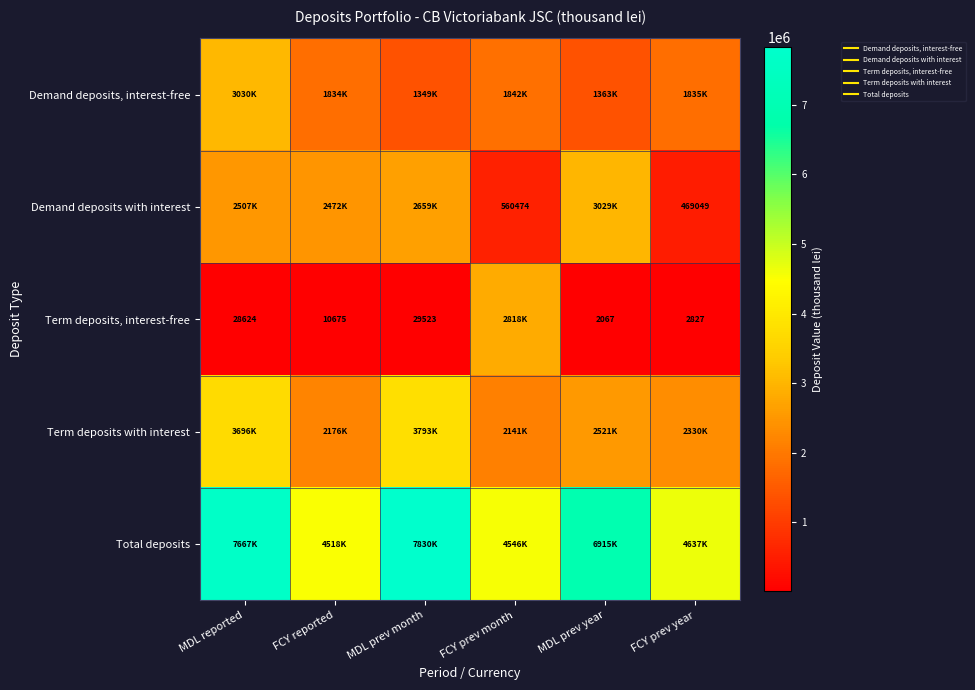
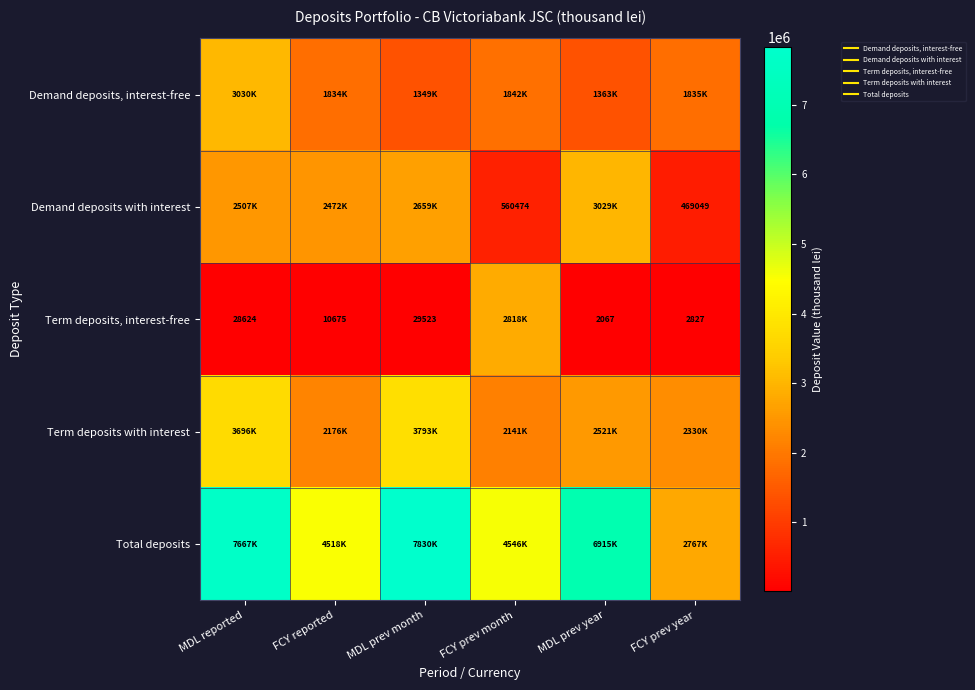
Total deposits, FCY prev year: 4637K -> 2767K
